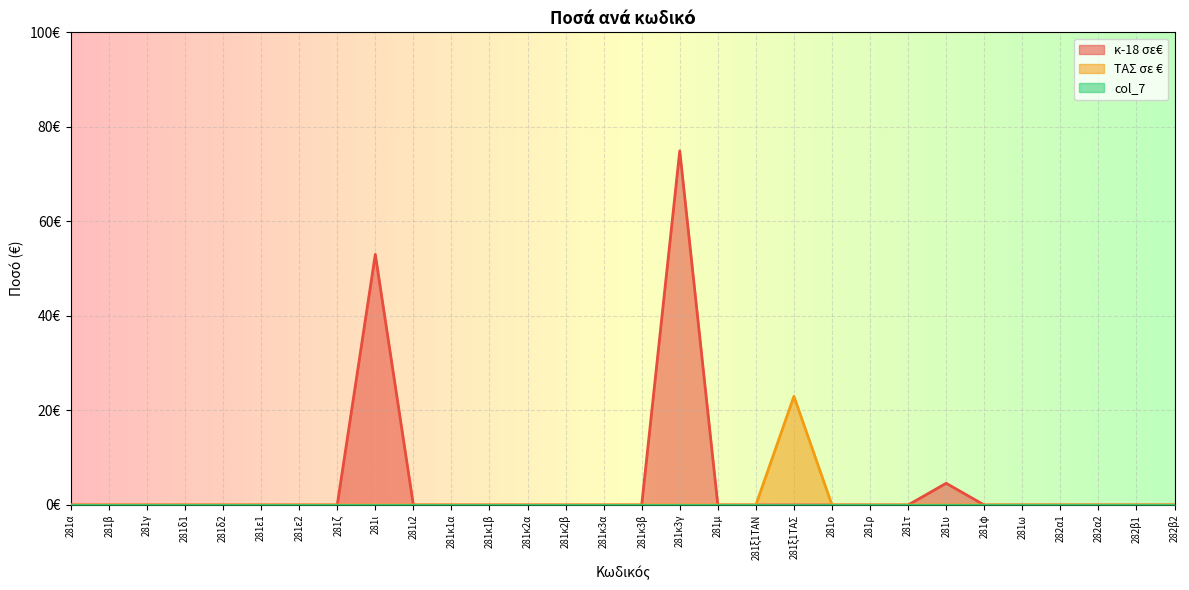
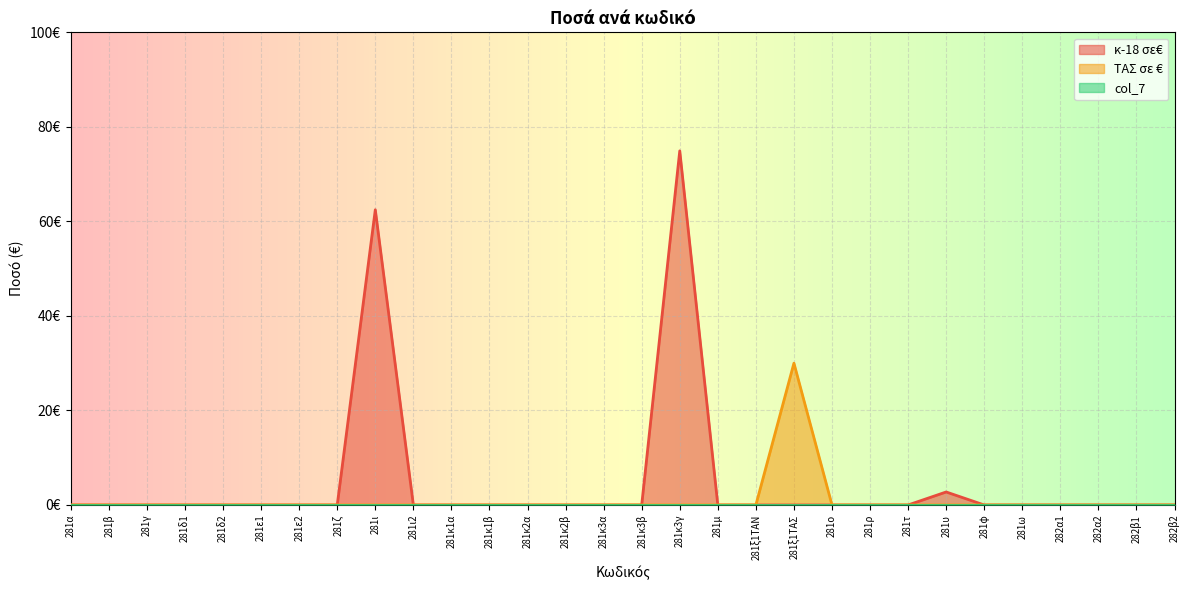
κ-18 σε€, 281ι: 53€ -> 62€
ΤΑΣ σε €, 281ξ1ΤΑΣ: 23€ -> 30€
κ-18 σε€, 281υ: 5€ -> 3€
